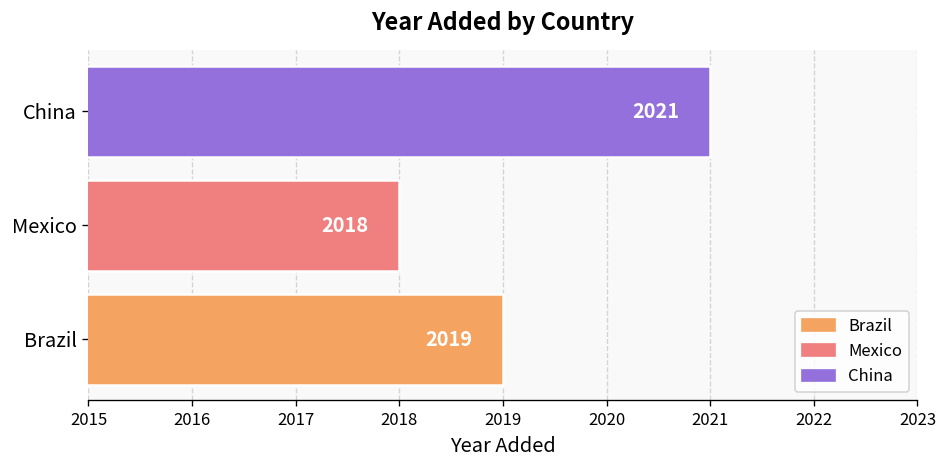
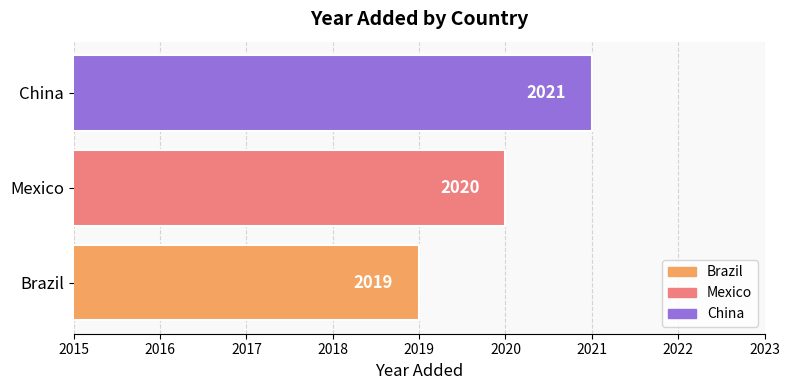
Mexico: 2018 -> 2020
